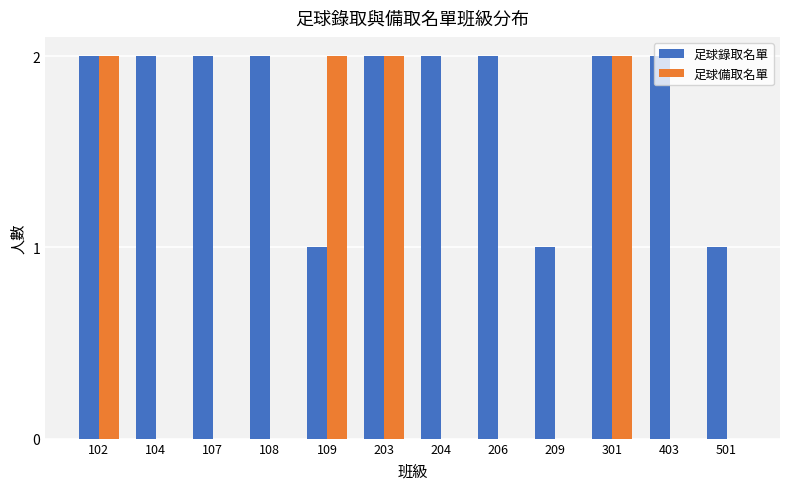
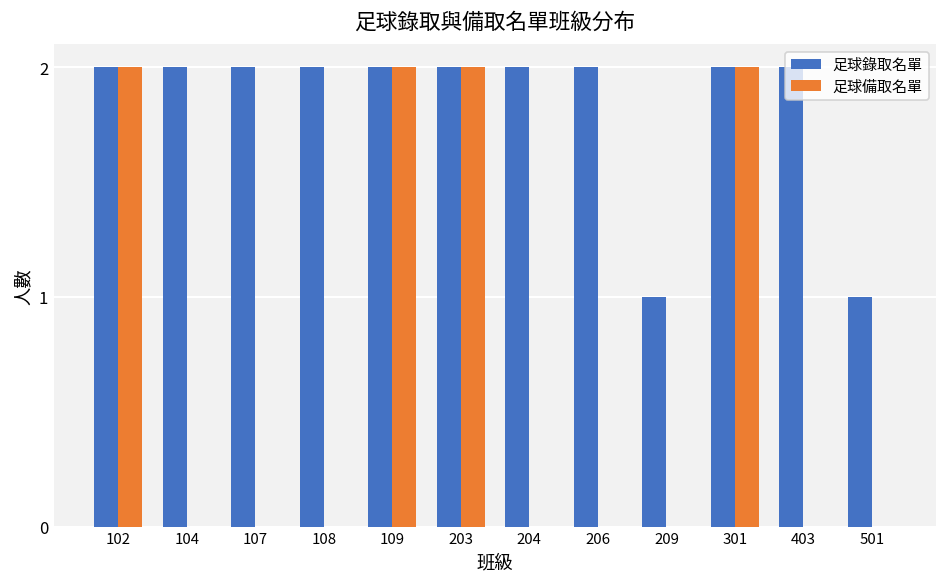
足球錄取名單, 109: 1 -> 2
